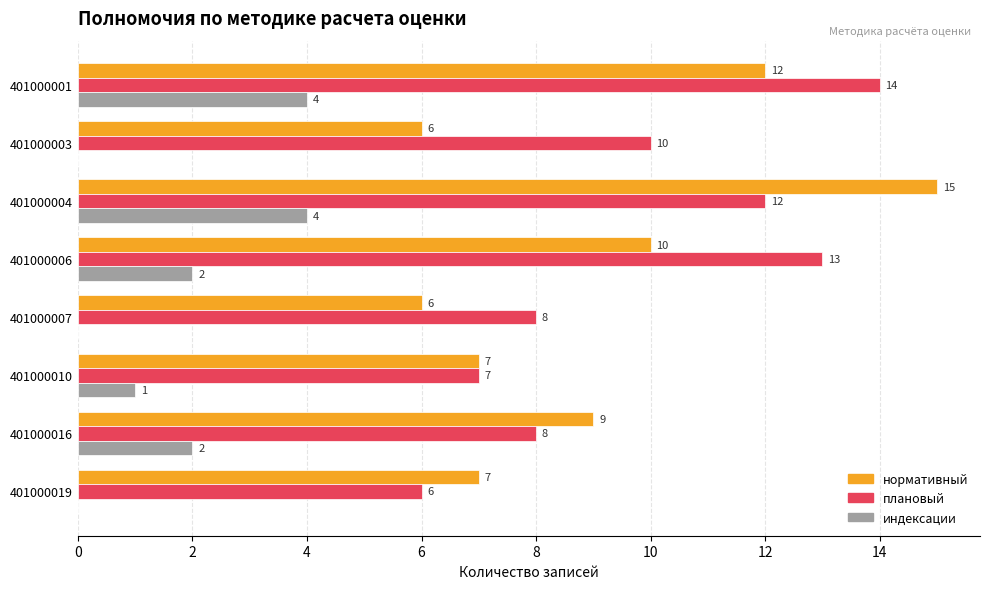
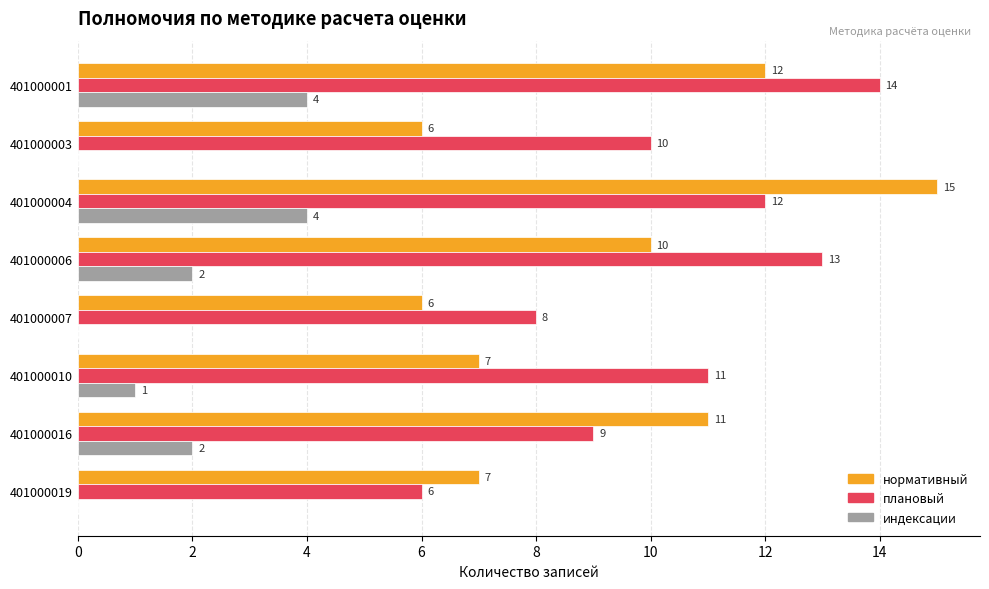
плановый, 401000010: 7 -> 11
нормативный, 401000016: 9 -> 11
плановый, 401000016: 8 -> 9
